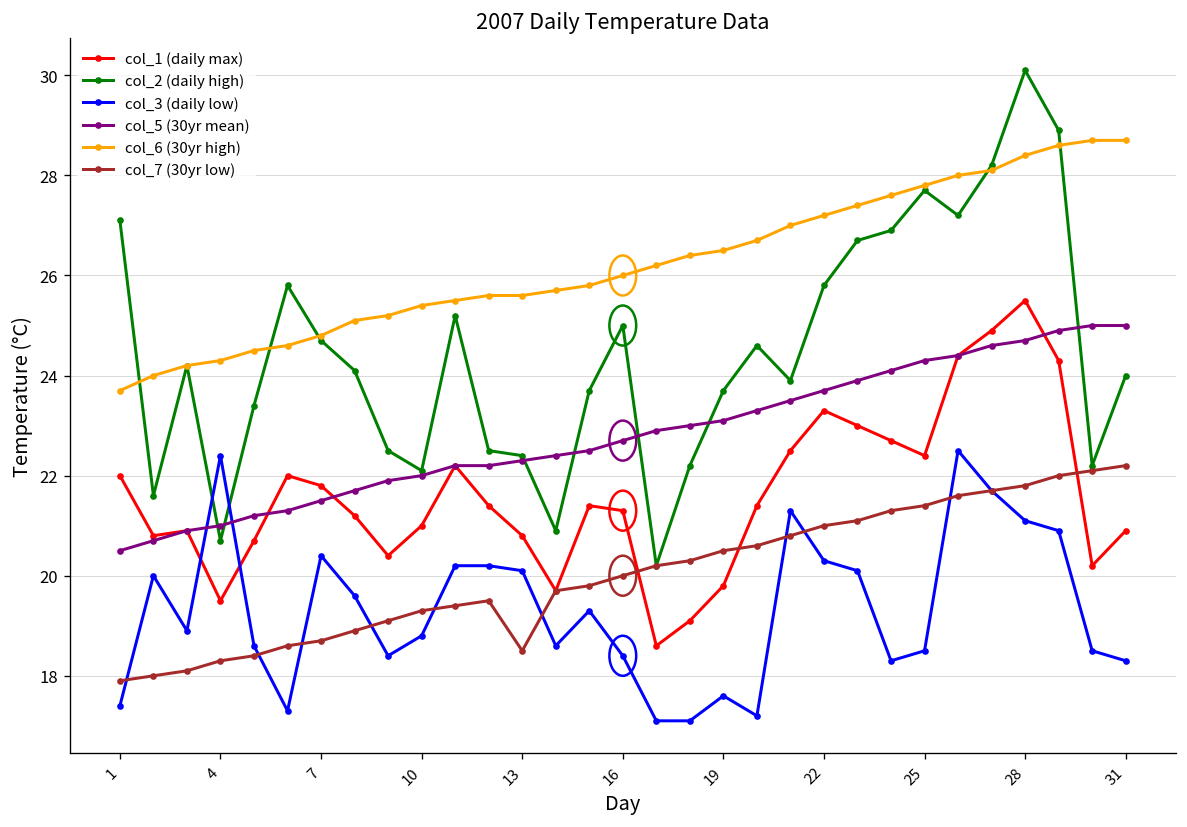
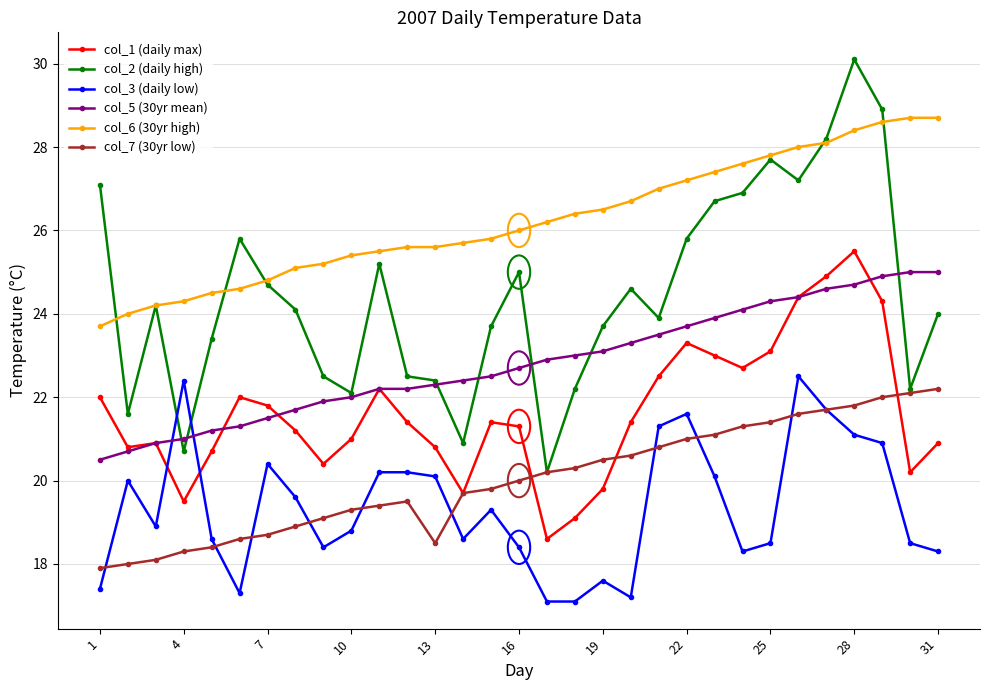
col_3 (daily low), 22: 20.3 -> 21.6
col_1 (daily max), 25: 22.4 -> 23.1
